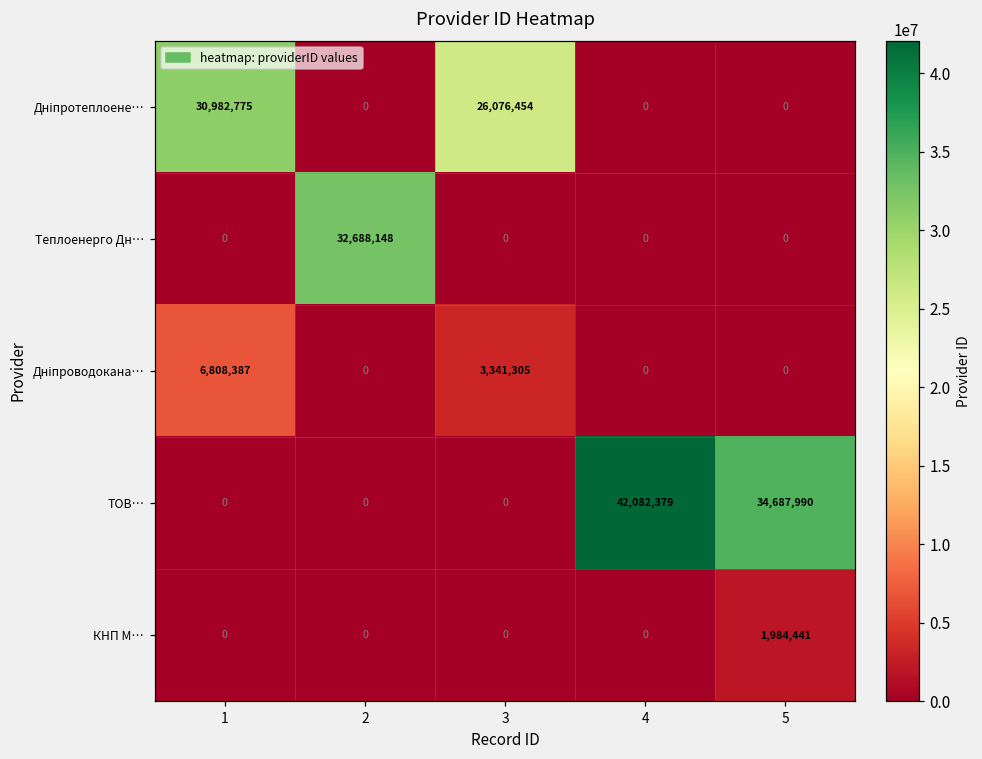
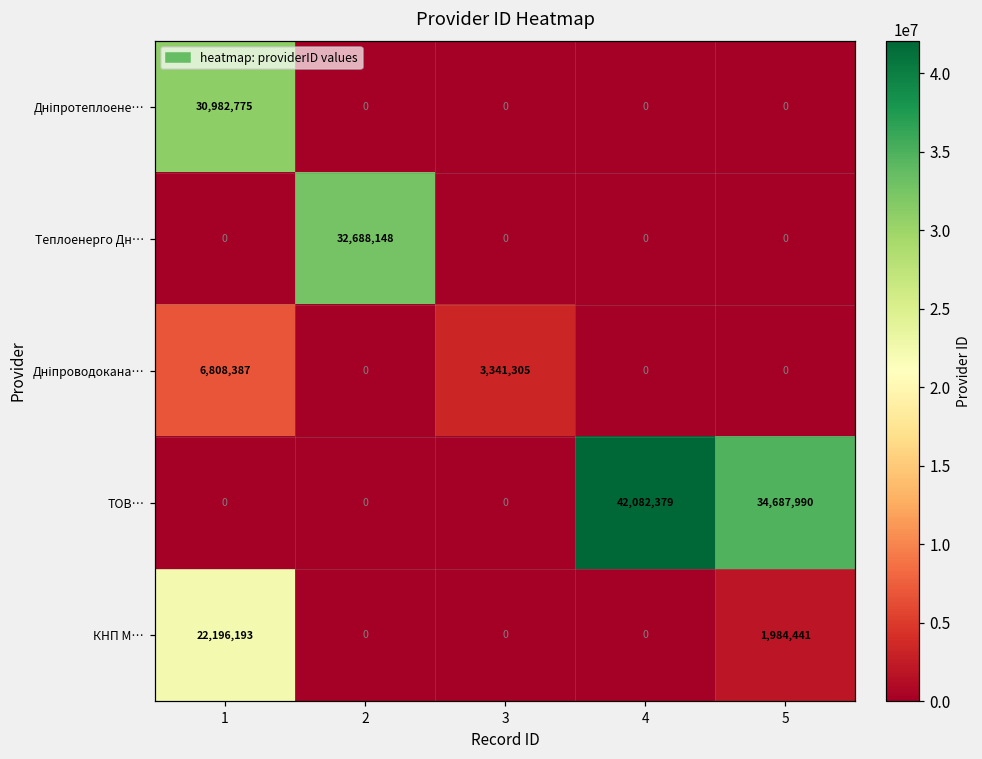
Дніпротеплоене…, 3: 26,076,454 -> 0
КНП М…, 1: 0 -> 22,196,193
